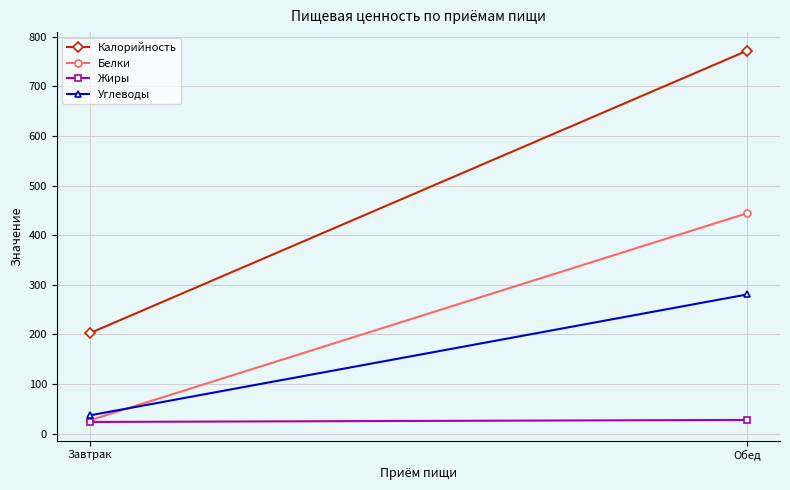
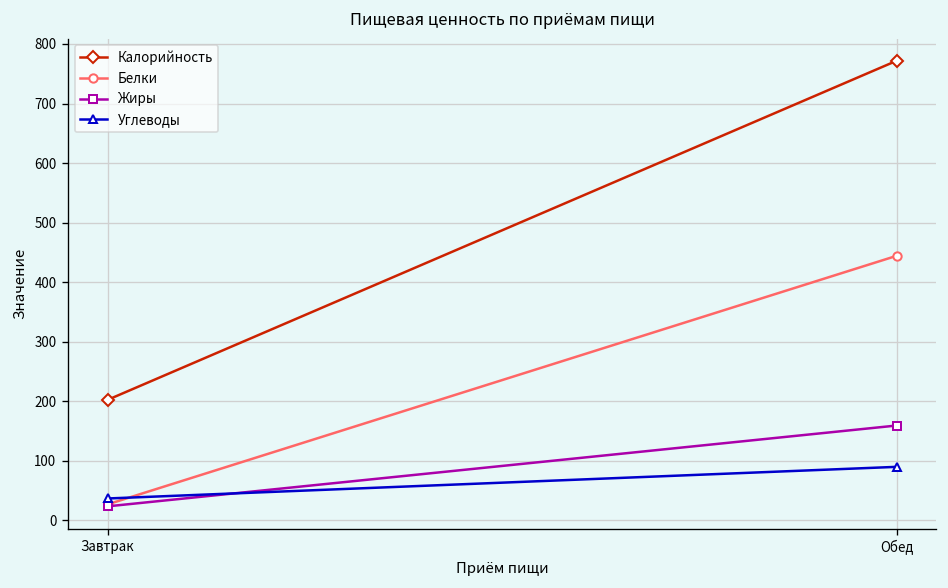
Жиры, Обед: 30 -> 160
Углеводы, Обед: 280 -> 90
